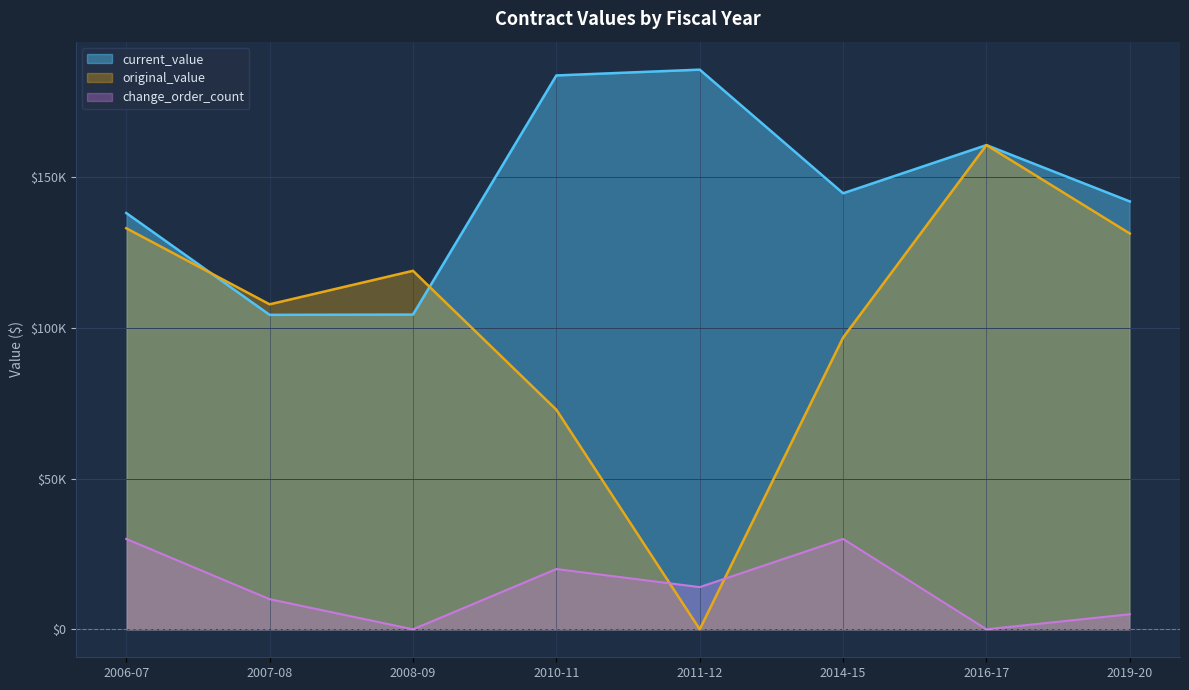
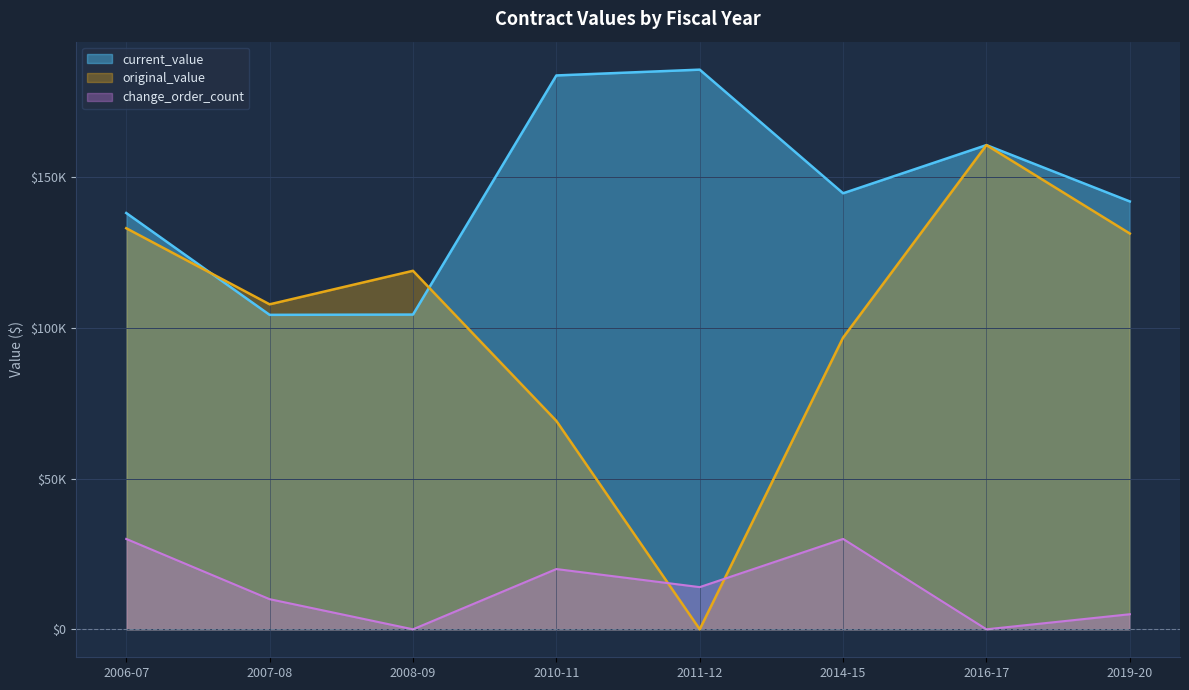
original_value, 2010-11: $73000 -> $69000
